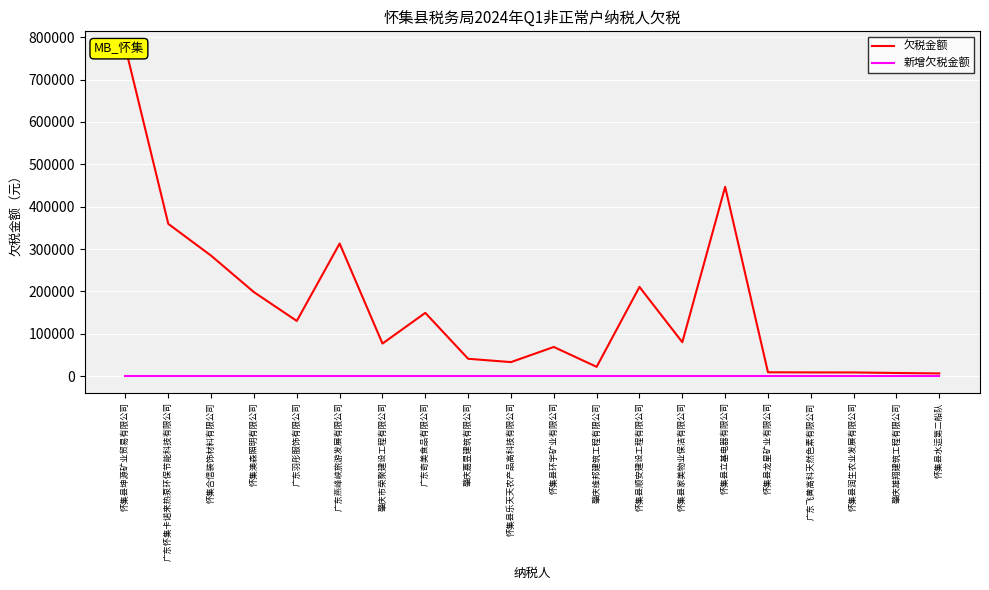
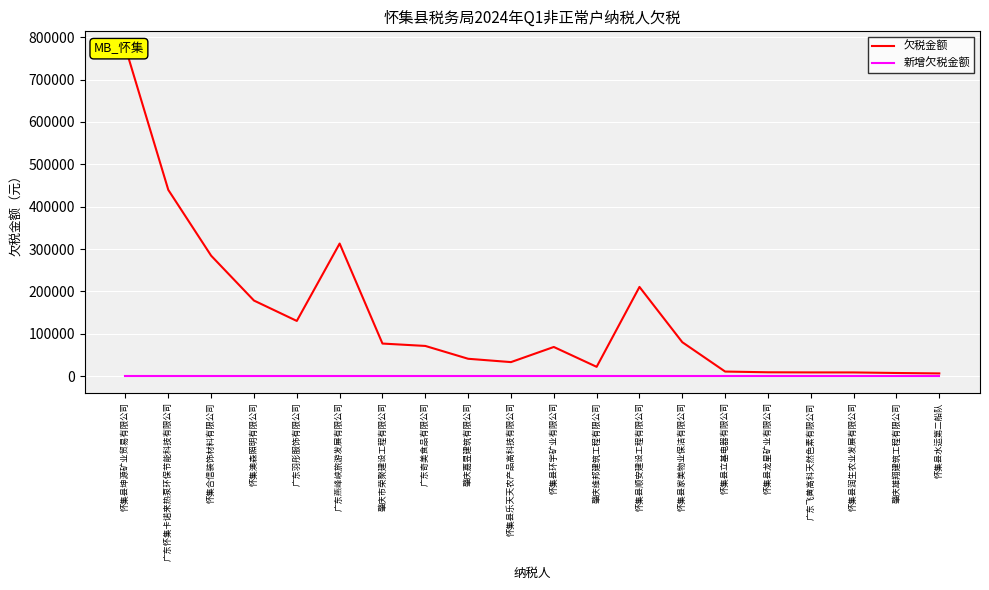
欠税金额, 广东怀集卡诺来热泵环保节能科技有限公司: 360000 -> 440000
欠税金额, 怀集澳森照明有限公司: 200000 -> 180000
欠税金额, 广东奇美食品有限公司: 150000 -> 70000
欠税金额, 怀集县立基电器有限公司: 450000 -> 10000
